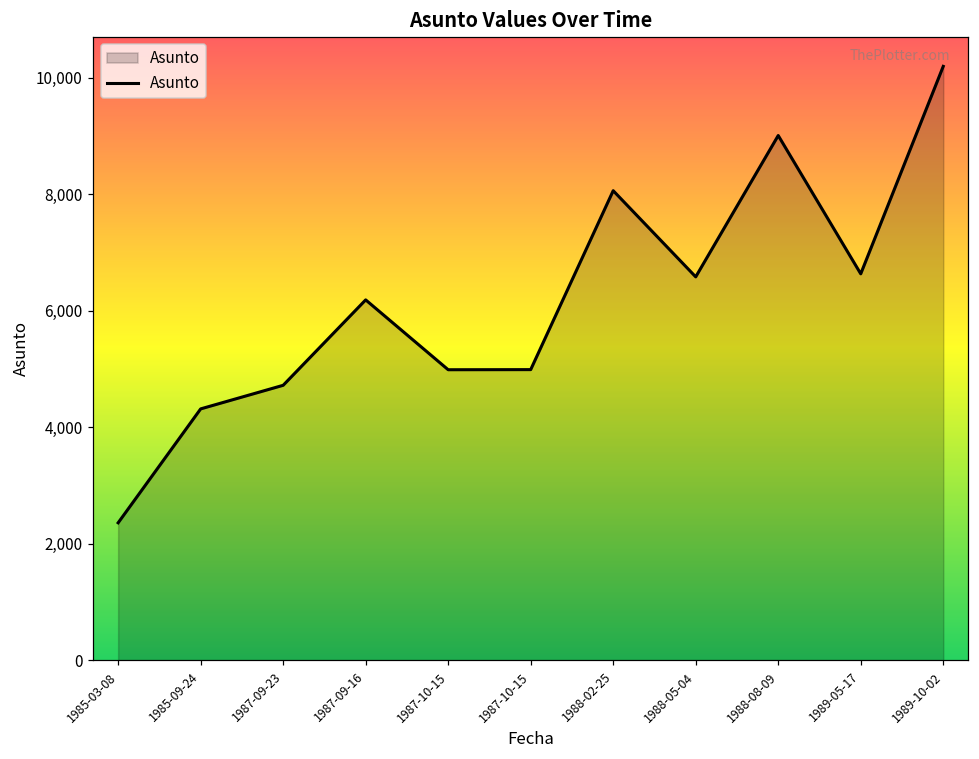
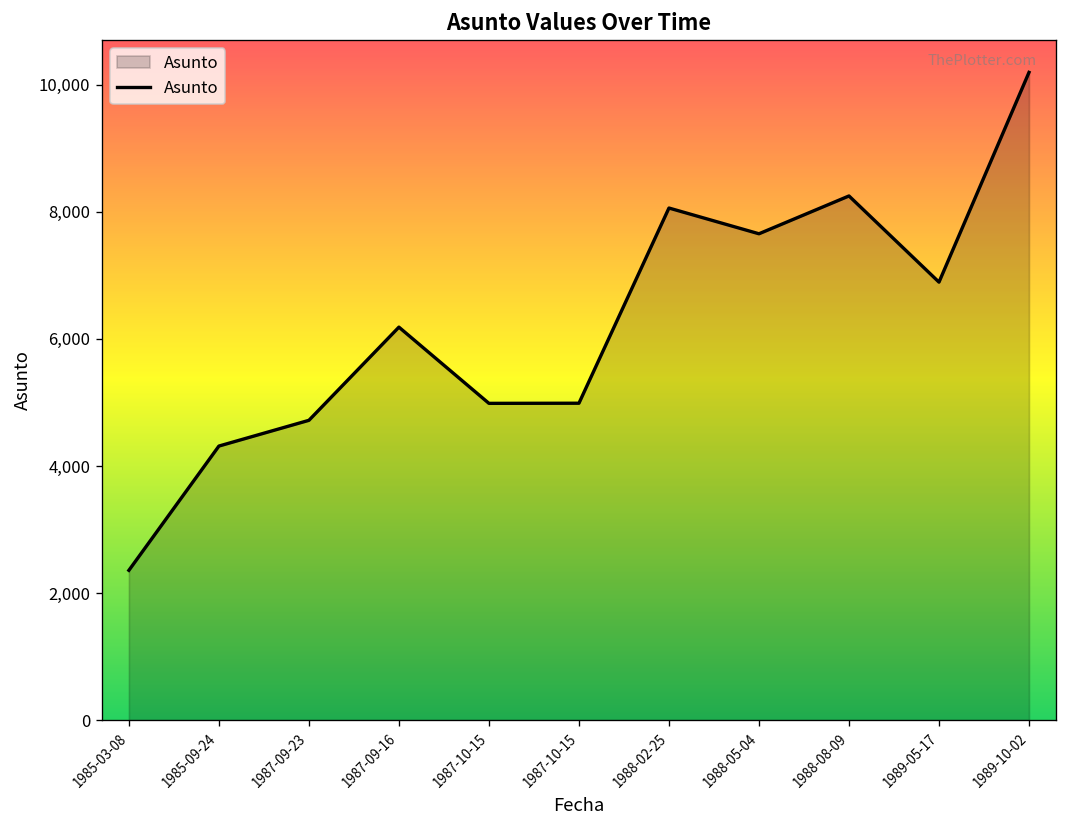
1988-05-04: 6,600 -> 7,700
1988-08-09: 9,000 -> 8,200
1989-05-17: 6,600 -> 6,900
